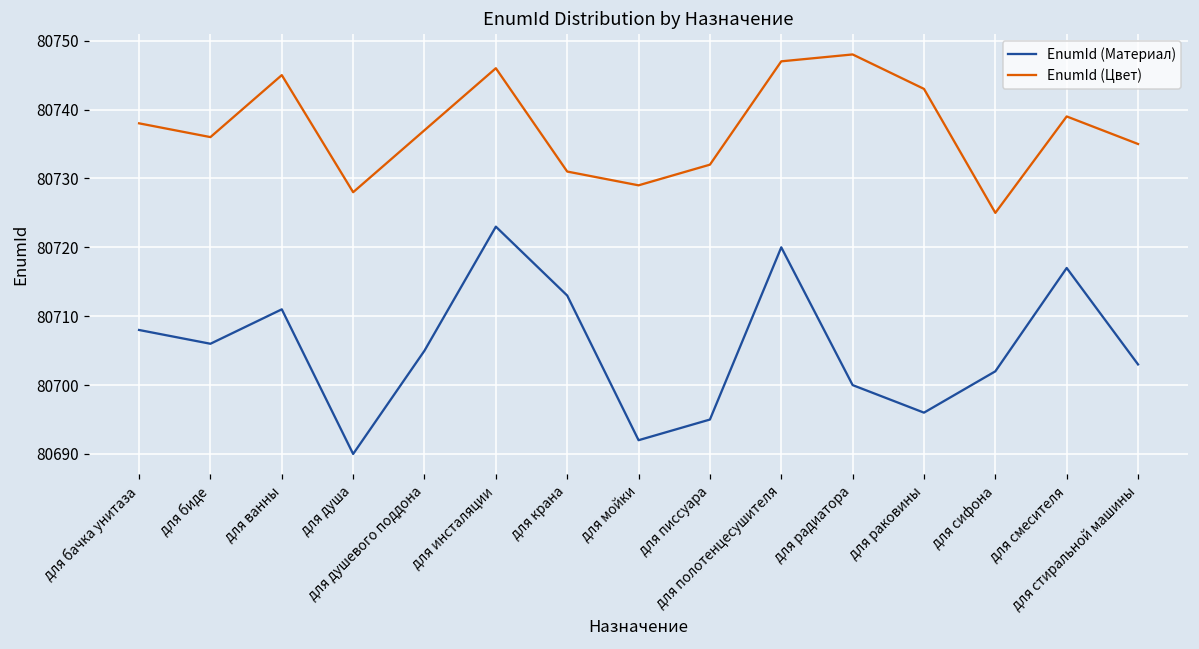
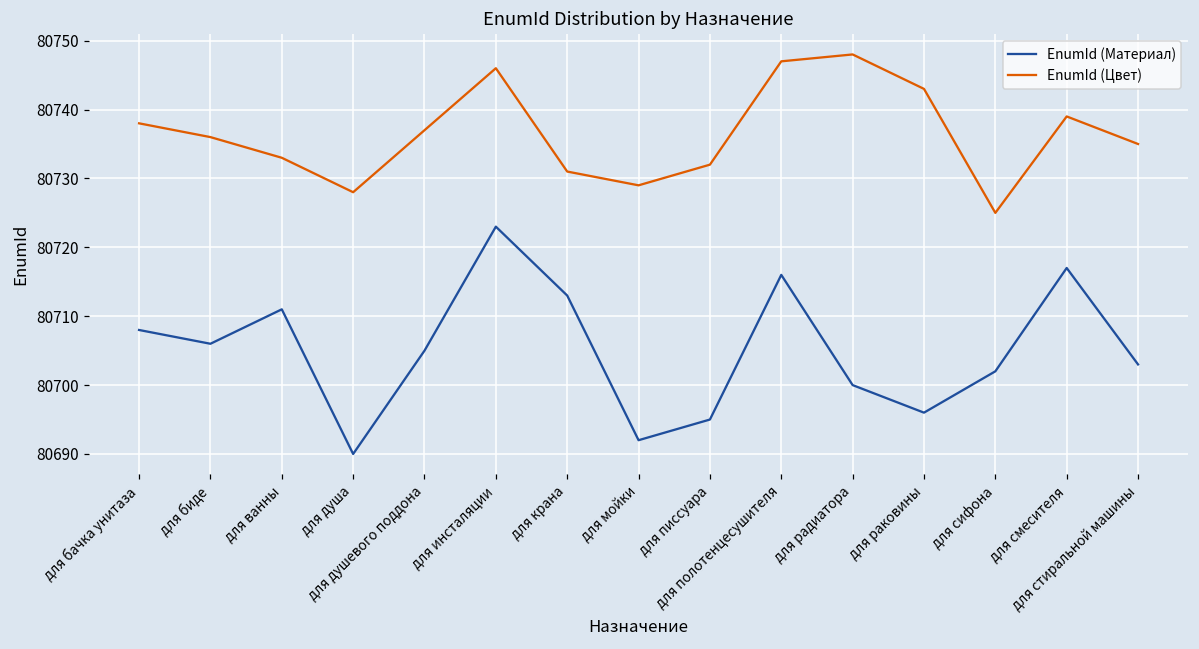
EnumId (Цвет), для ванны: 80745 -> 80733
EnumId (Материал), для полотенцесушителя: 80720 -> 80716
